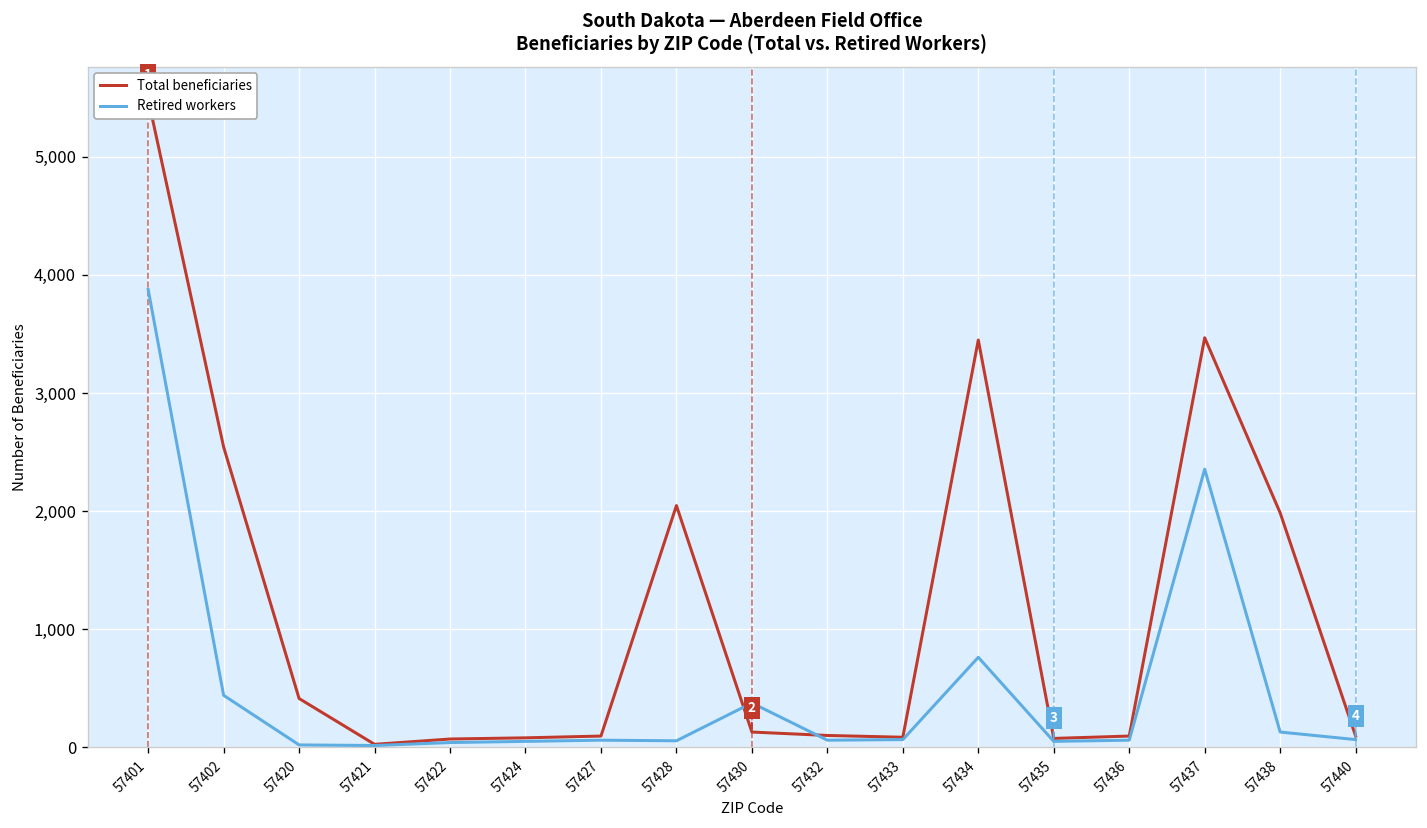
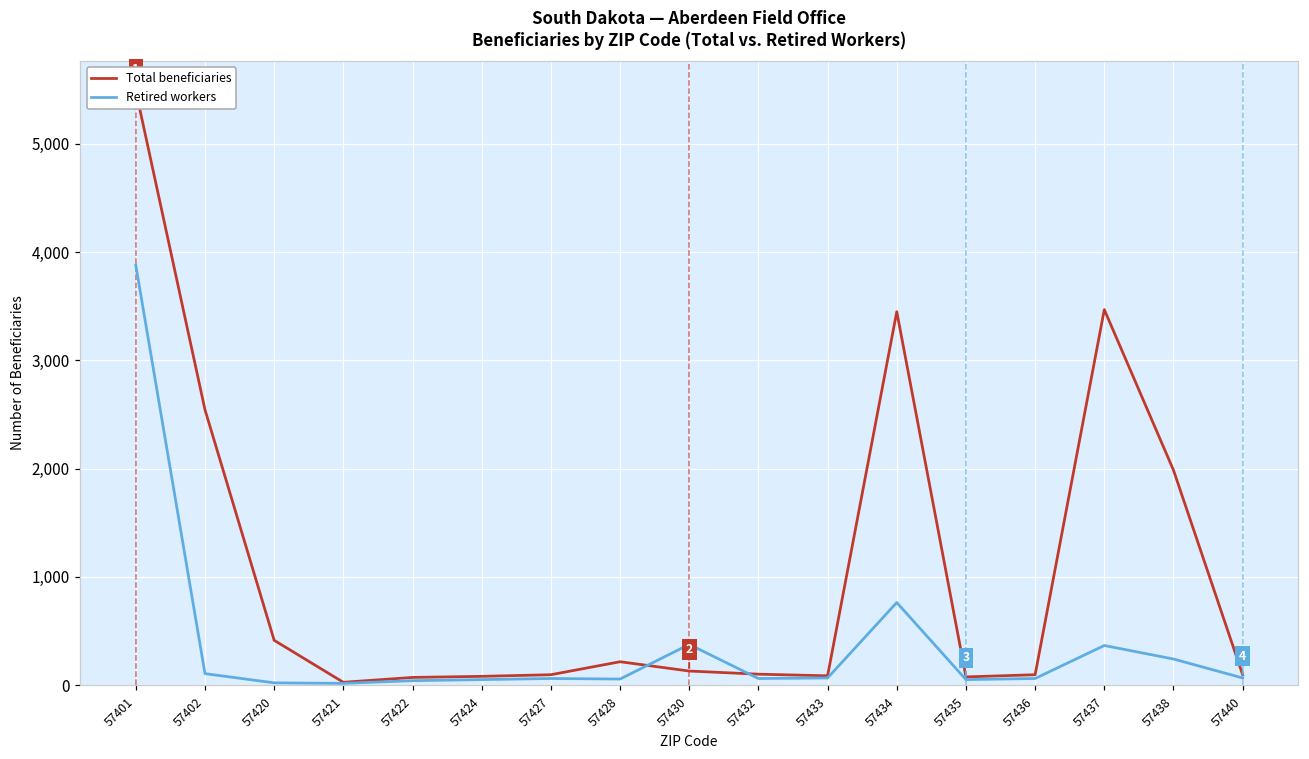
Retired workers, 57402: 400 -> 100
Total beneficiaries, 57428: 2,000 -> 200
Retired workers, 57437: 2,400 -> 400
Retired workers, 57438: 100 -> 200
